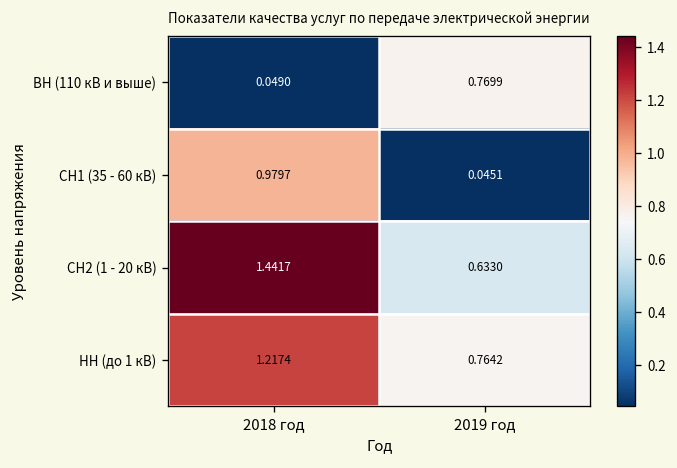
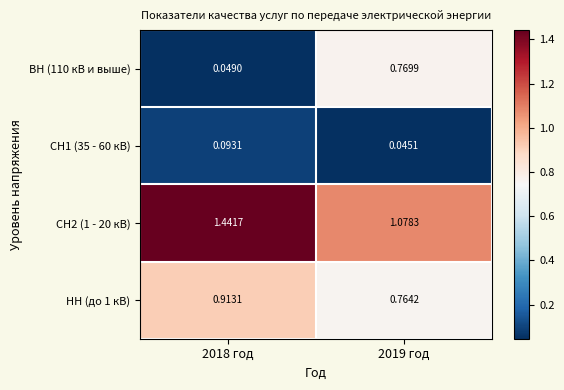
СН1 (35 - 60 кВ), 2018 год: 0.9797 -> 0.0931
СН2 (1 - 20 кВ), 2019 год: 0.6330 -> 1.0783
НН (до 1 кВ), 2018 год: 1.2174 -> 0.9131
